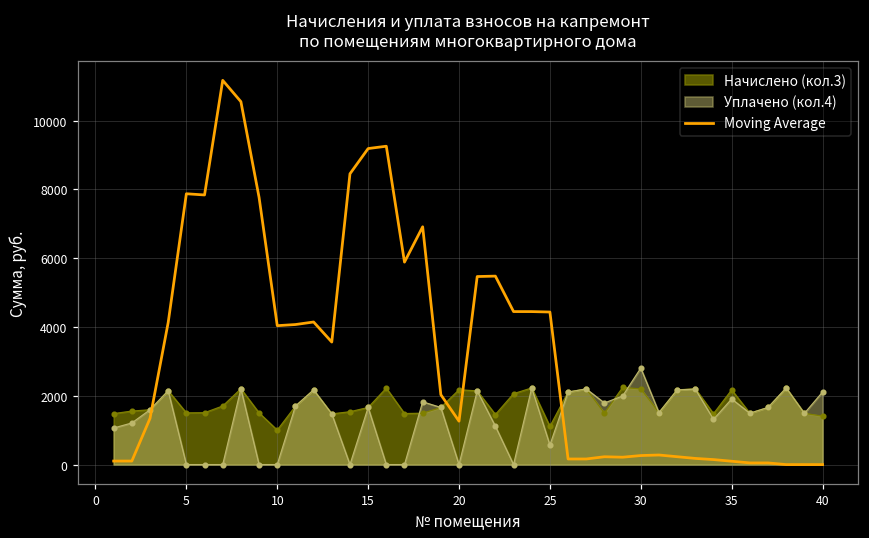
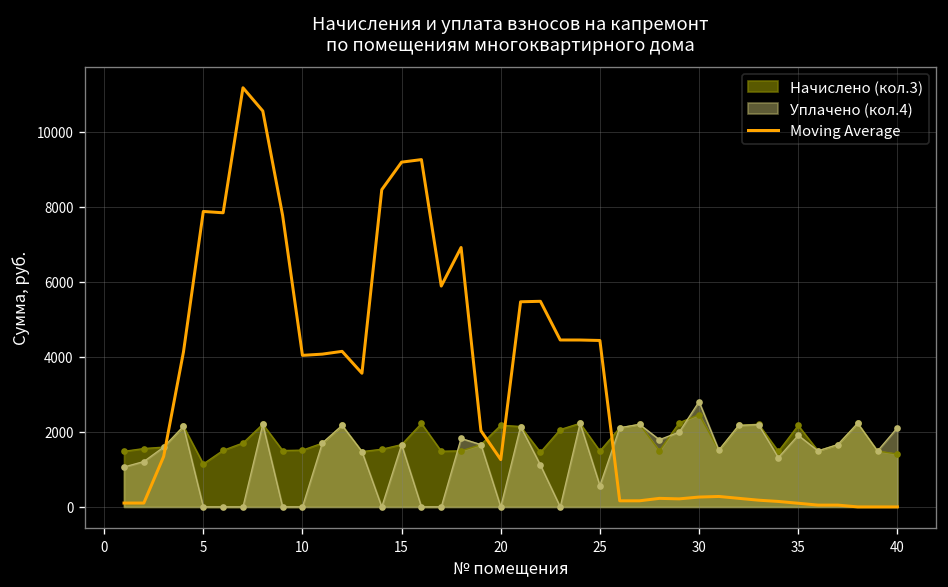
Начислено (кол.3), 5: 1500 -> 1100
Начислено (кол.3), 10: 1000 -> 1500
Начислено (кол.3), 25: 1100 -> 1500
Начислено (кол.3), 30: 2200 -> 2500
